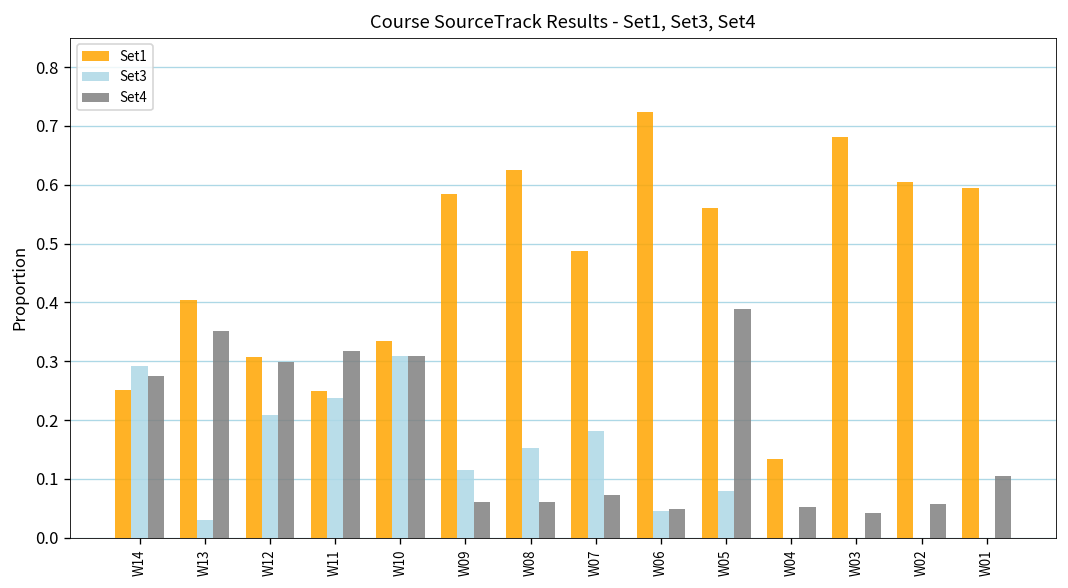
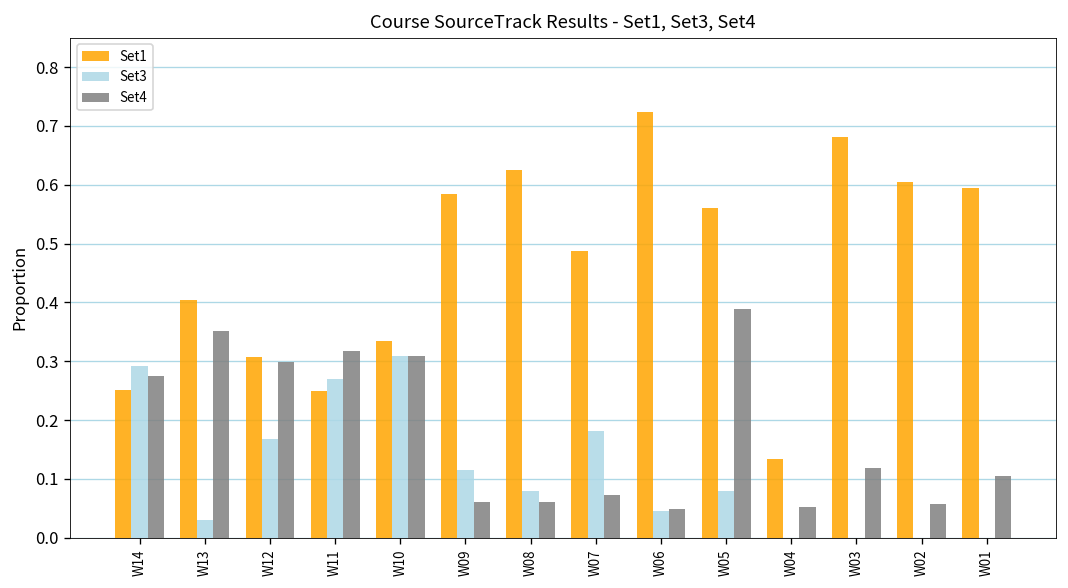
Set3, W12: 0.21 -> 0.17
Set3, W11: 0.24 -> 0.27
Set3, W08: 0.15 -> 0.08
Set4, W03: 0.04 -> 0.12
